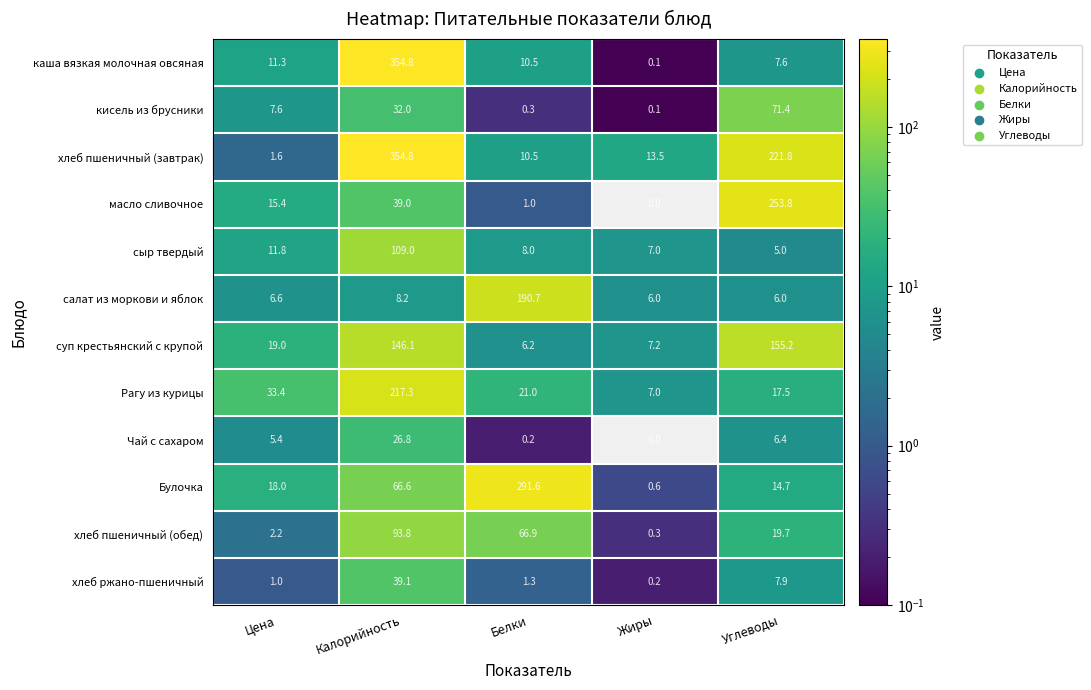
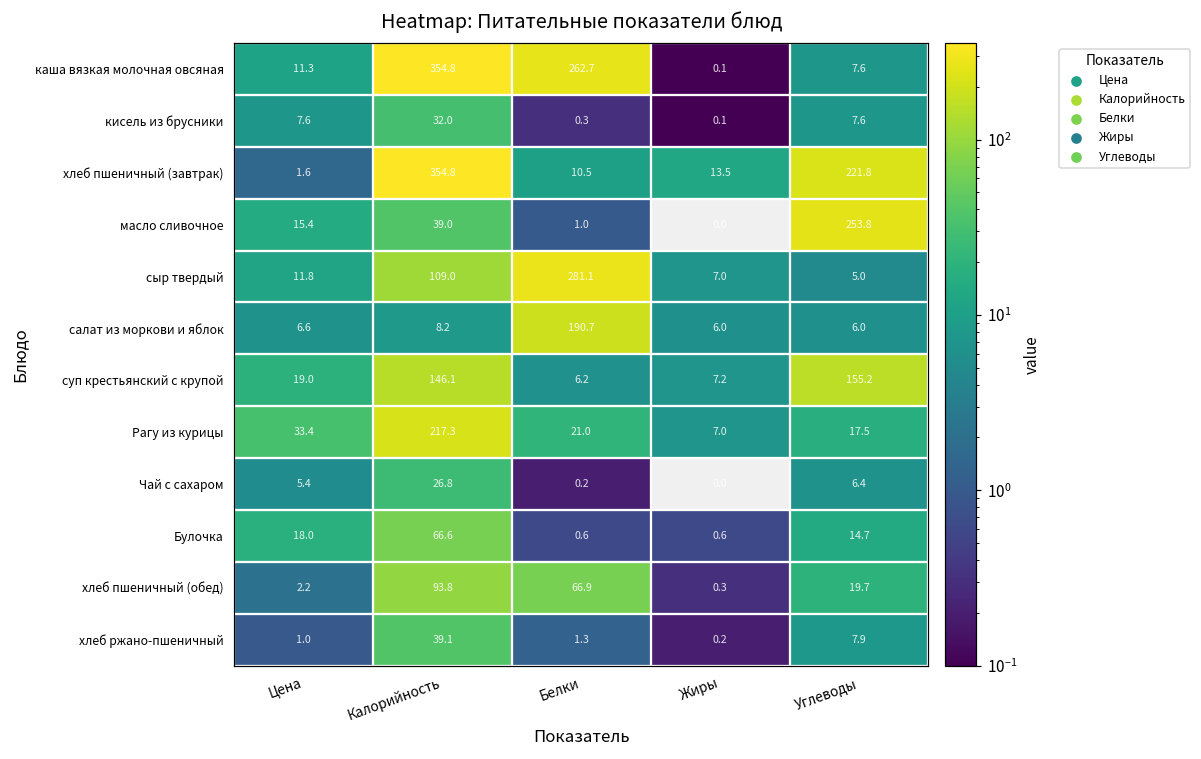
каша вязкая молочная овсяная, Белки: 10.5 -> 262.7
кисель из брусники, Углеводы: 71.4 -> 7.6
сыр твердый, Белки: 8.0 -> 281.1
Булочка, Белки: 291.6 -> 0.6
